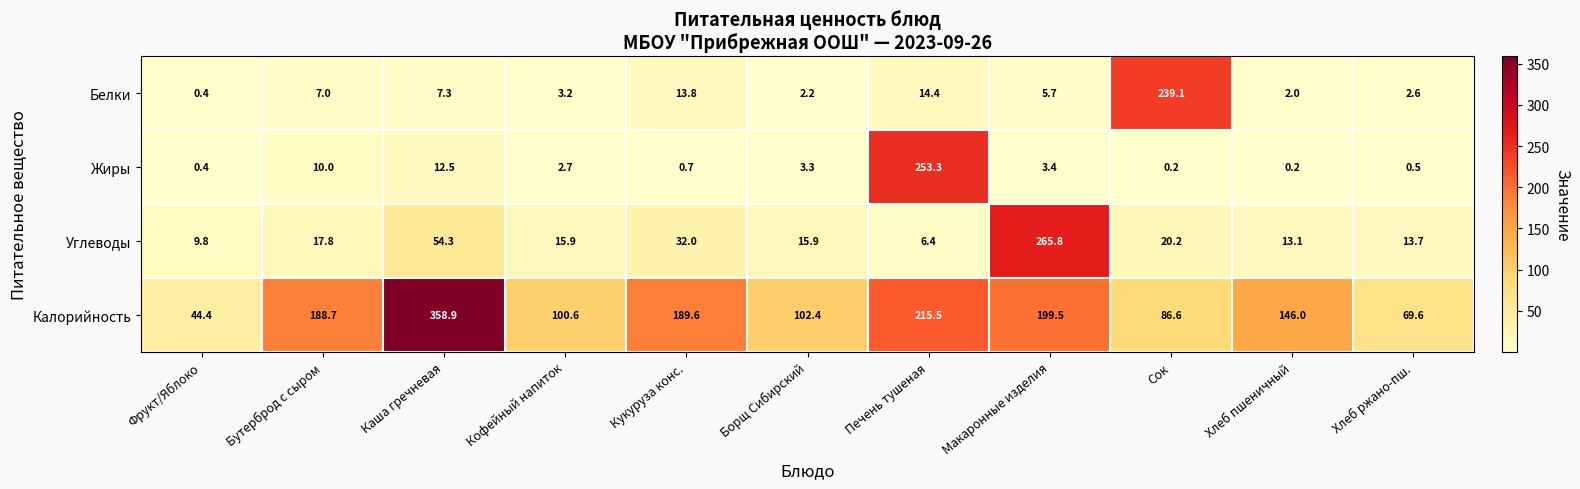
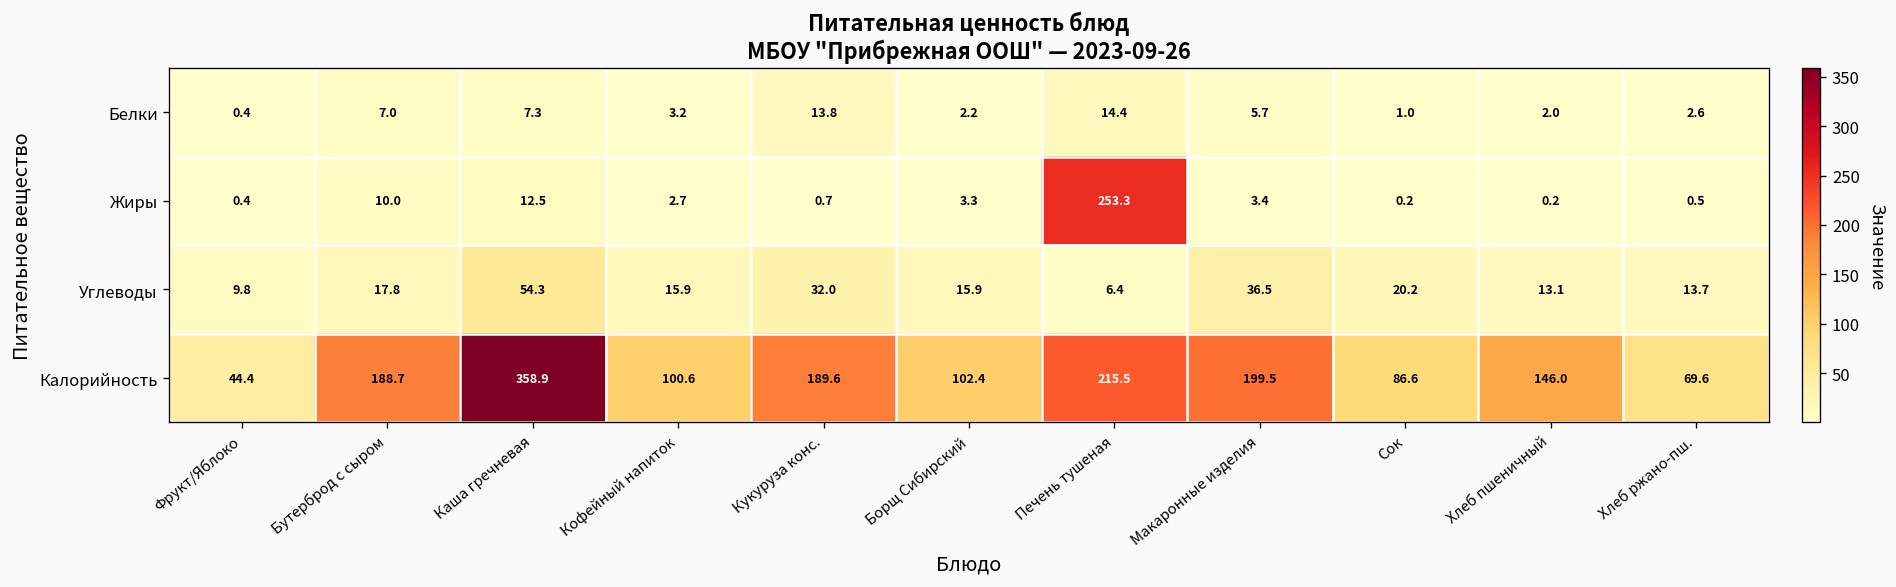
Белки, Сок: 239.1 -> 1.0
Углеводы, Макаронные изделия: 265.8 -> 36.5
